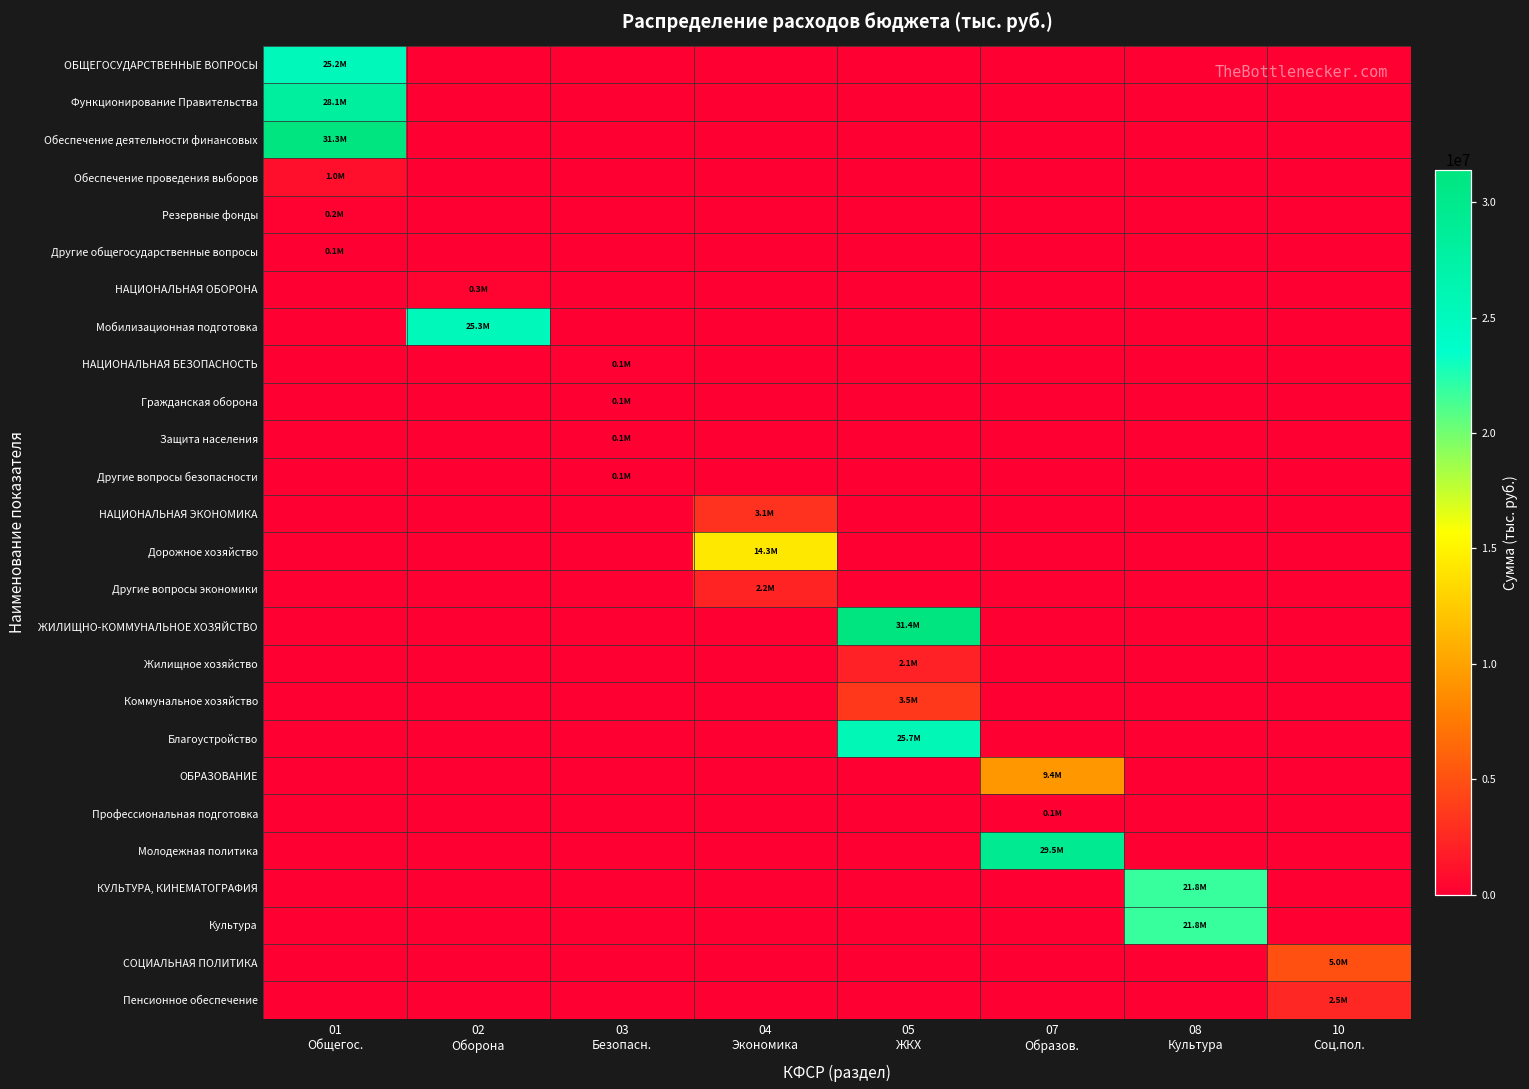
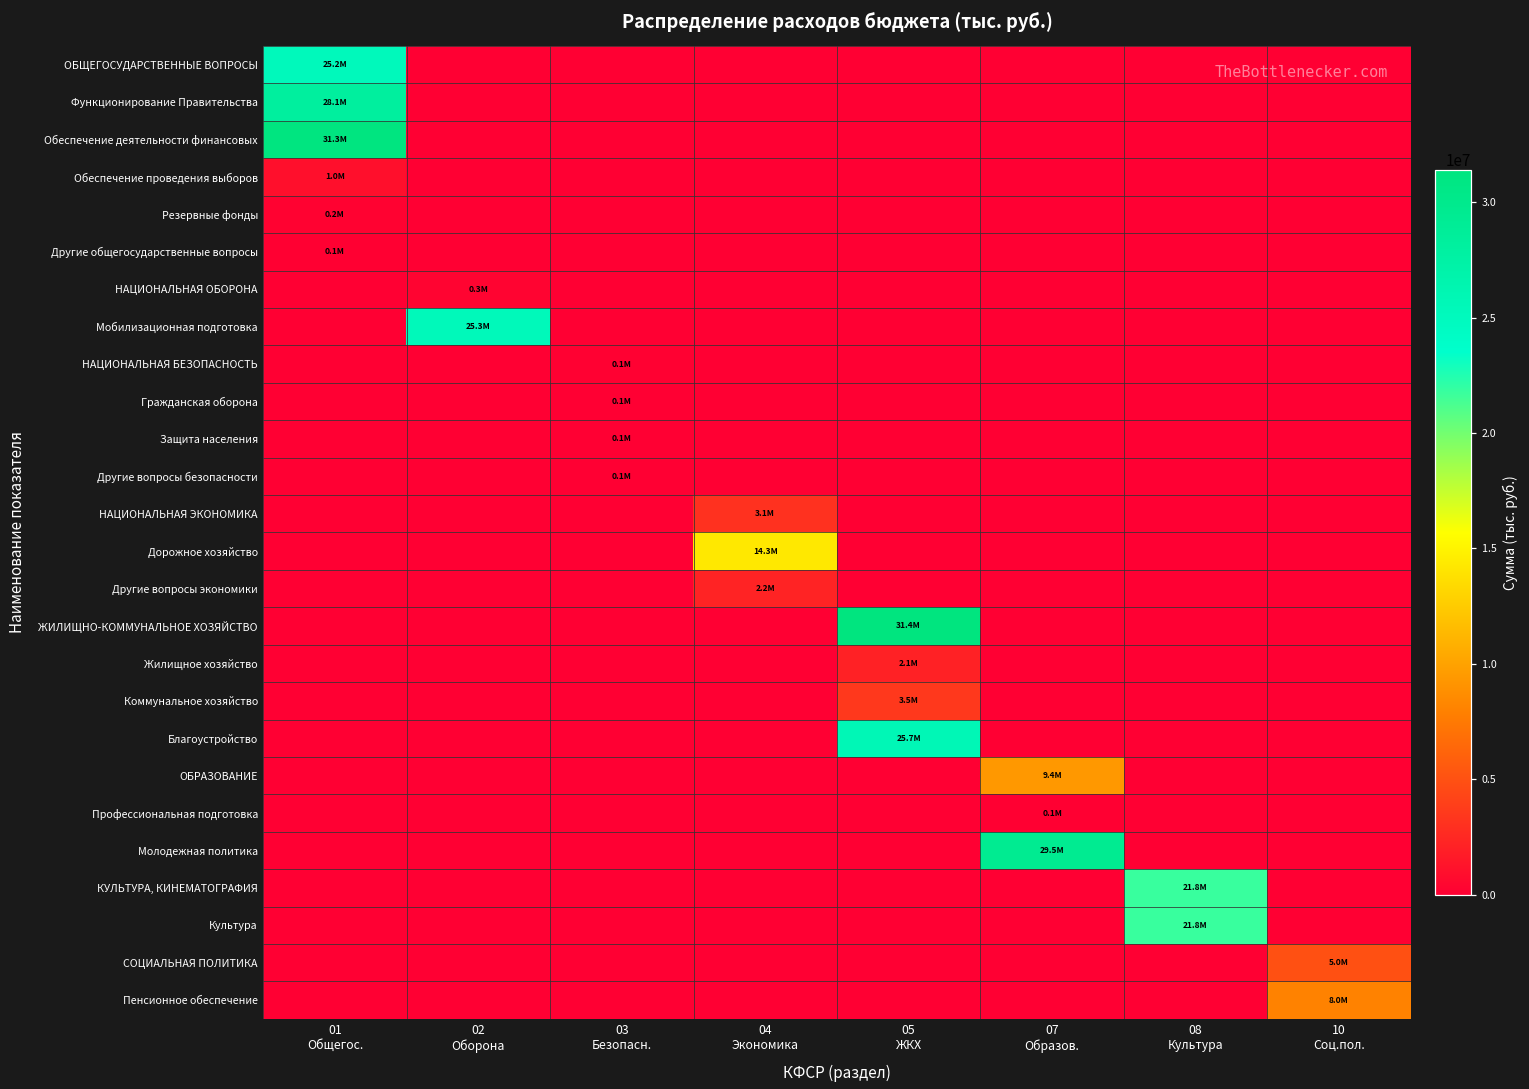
Пенсионное обеспечение, 10 Соц.пол.: 2.5M -> 8.0M
